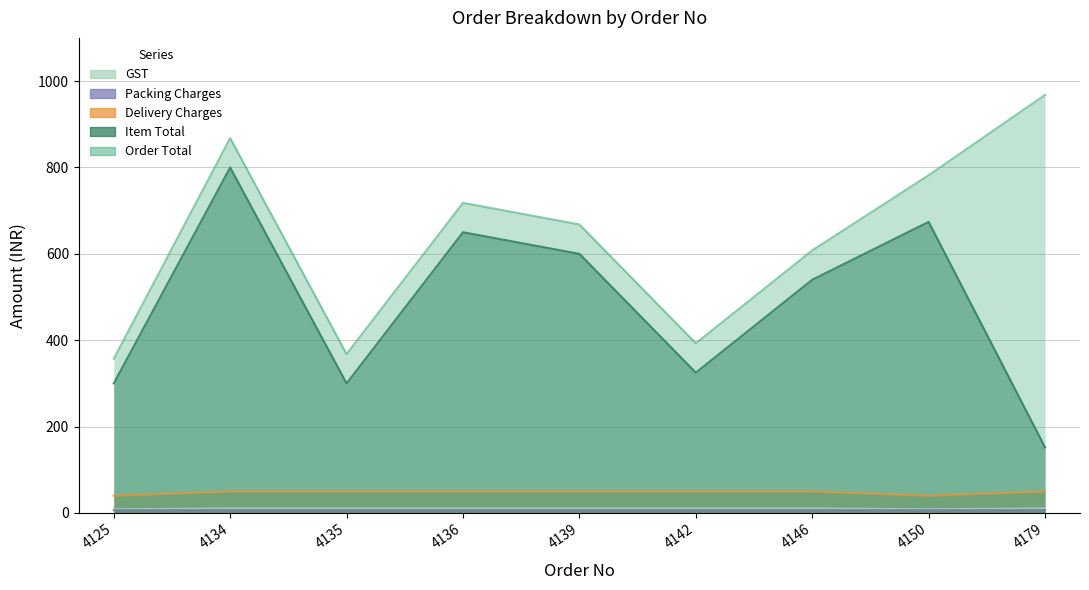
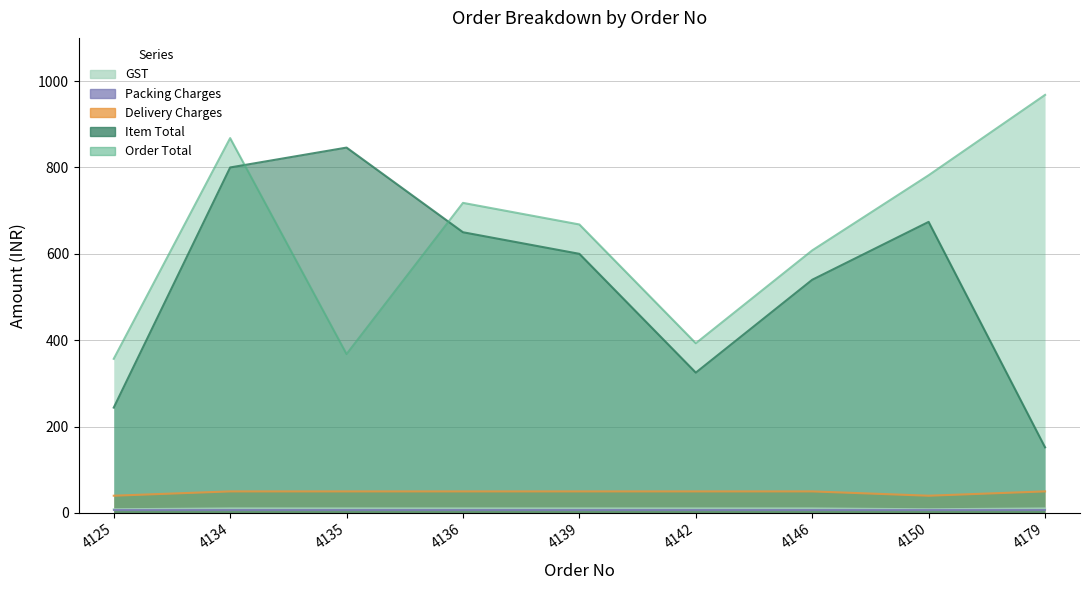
Item Total, 4125: 300 -> 240
Item Total, 4135: 300 -> 850
